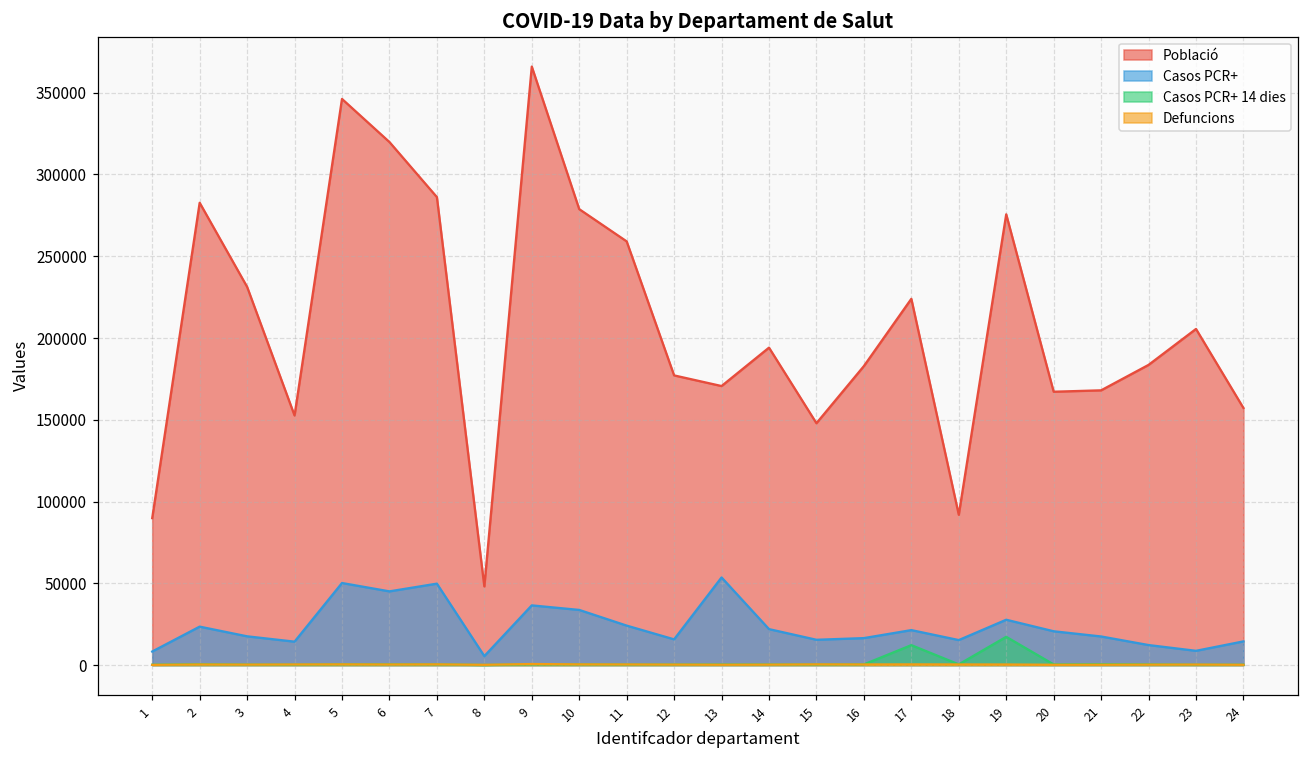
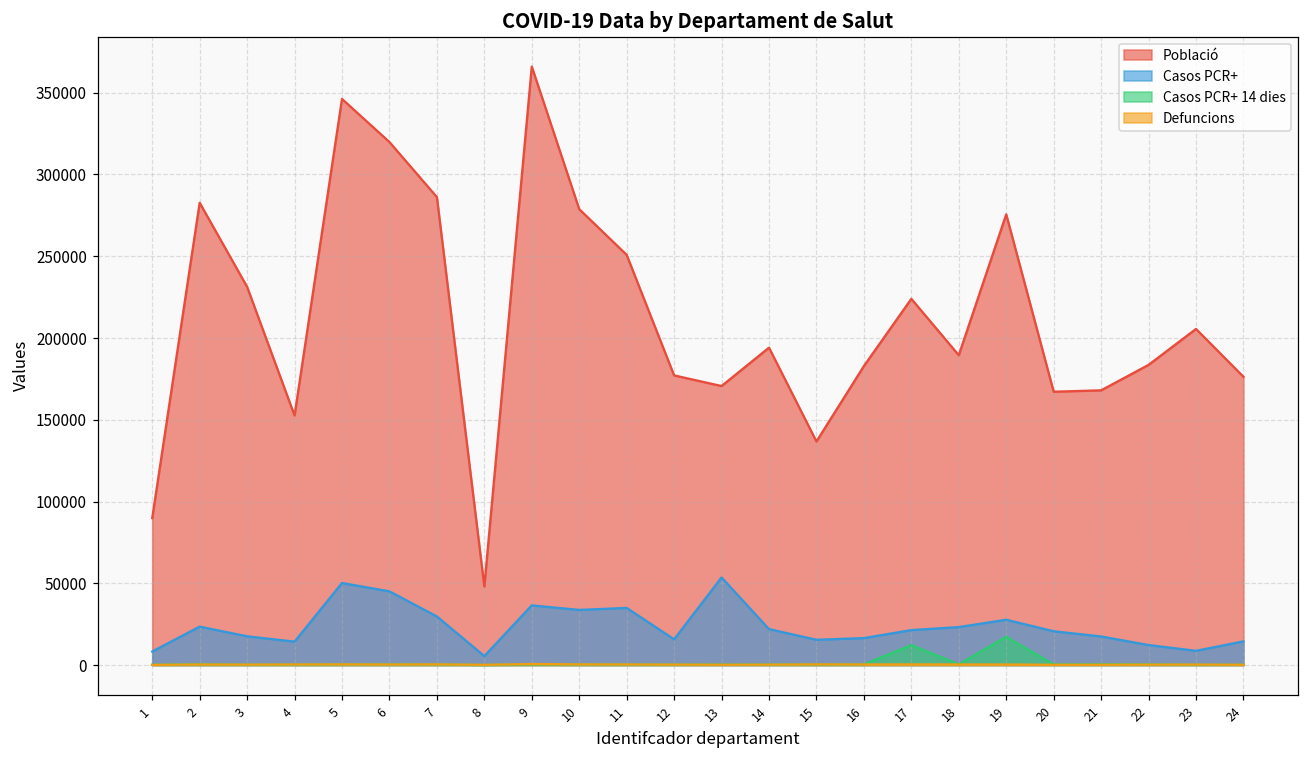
Casos PCR+, 7: 50000 -> 30000
Població, 11: 259000 -> 251000
Casos PCR+, 11: 24000 -> 35000
Població, 15: 148000 -> 137000
Població, 18: 92000 -> 189000
Casos PCR+, 18: 15000 -> 23000
Població, 24: 157000 -> 176000
